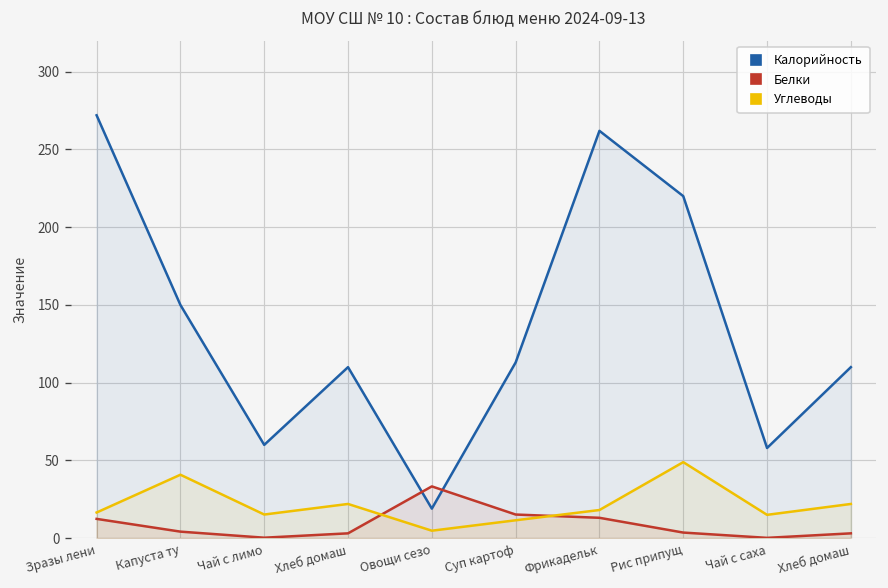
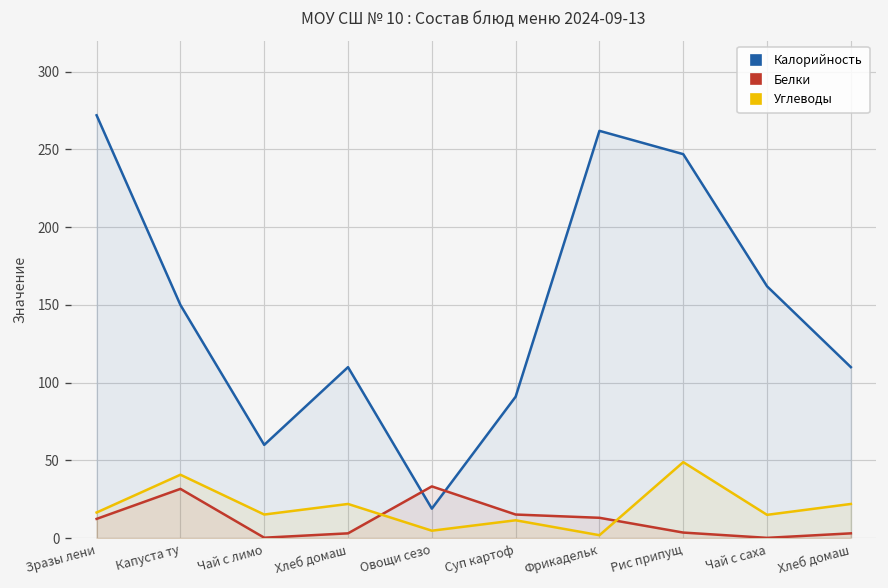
Белки, Капуста ту: 4 -> 32
Калорийность, Суп картоф: 113 -> 91
Углеводы, Фрикадельк: 18 -> 2
Калорийность, Рис припущ: 220 -> 247
Калорийность, Чай с саха: 58 -> 162
